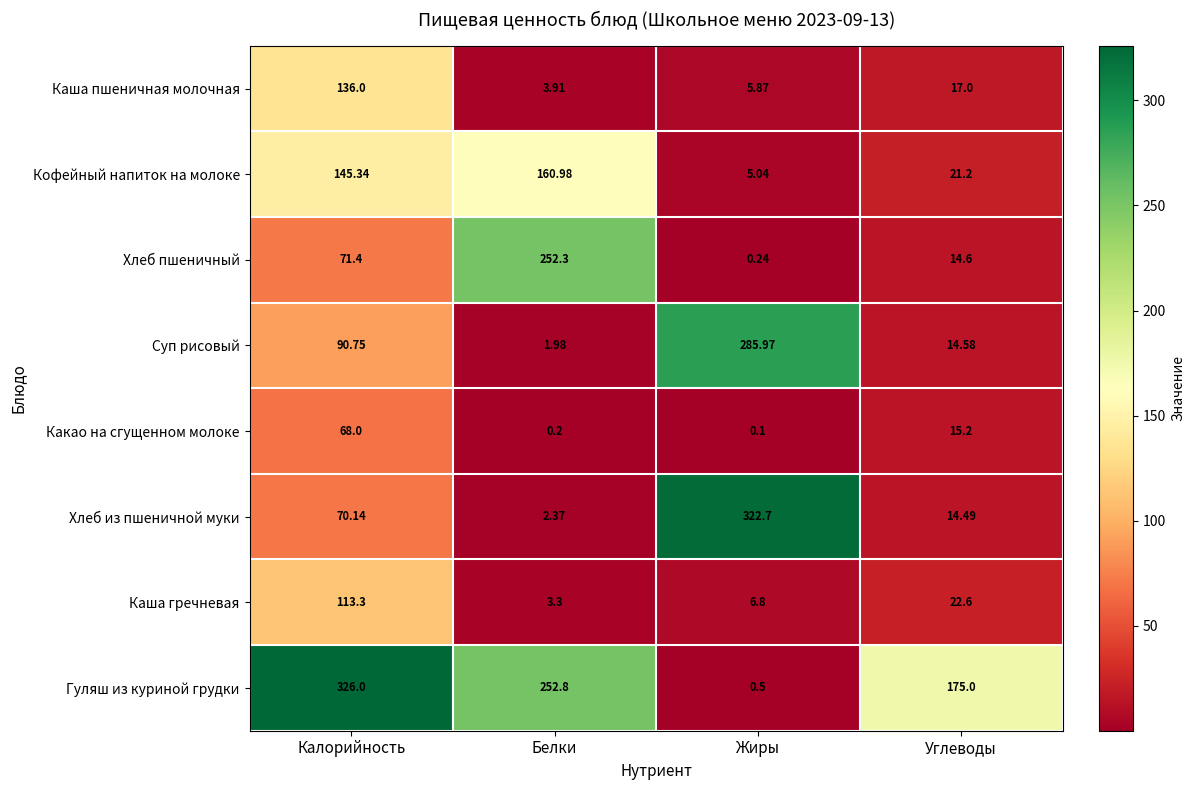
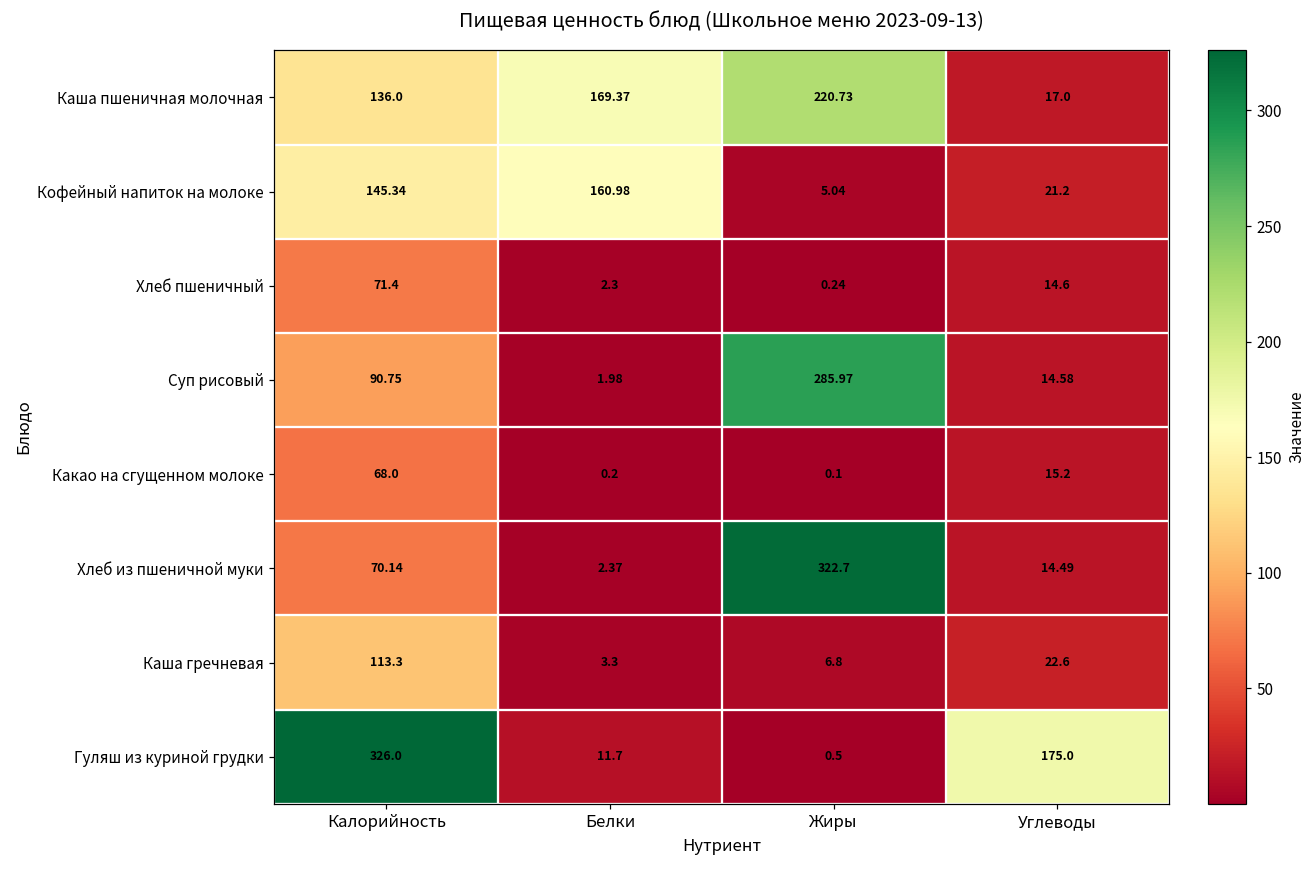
Каша пшеничная молочная, Белки: 3.91 -> 169.37
Каша пшеничная молочная, Жиры: 5.87 -> 220.73
Хлеб пшеничный, Белки: 252.3 -> 2.3
Гуляш из куриной грудки, Белки: 252.8 -> 11.7
